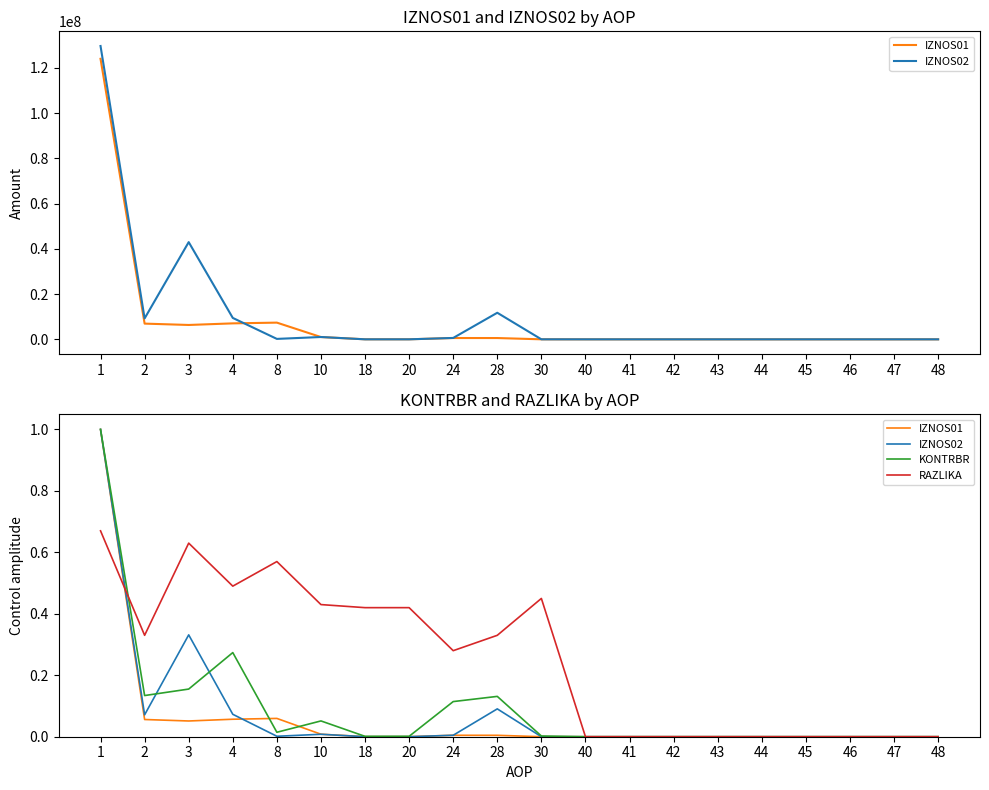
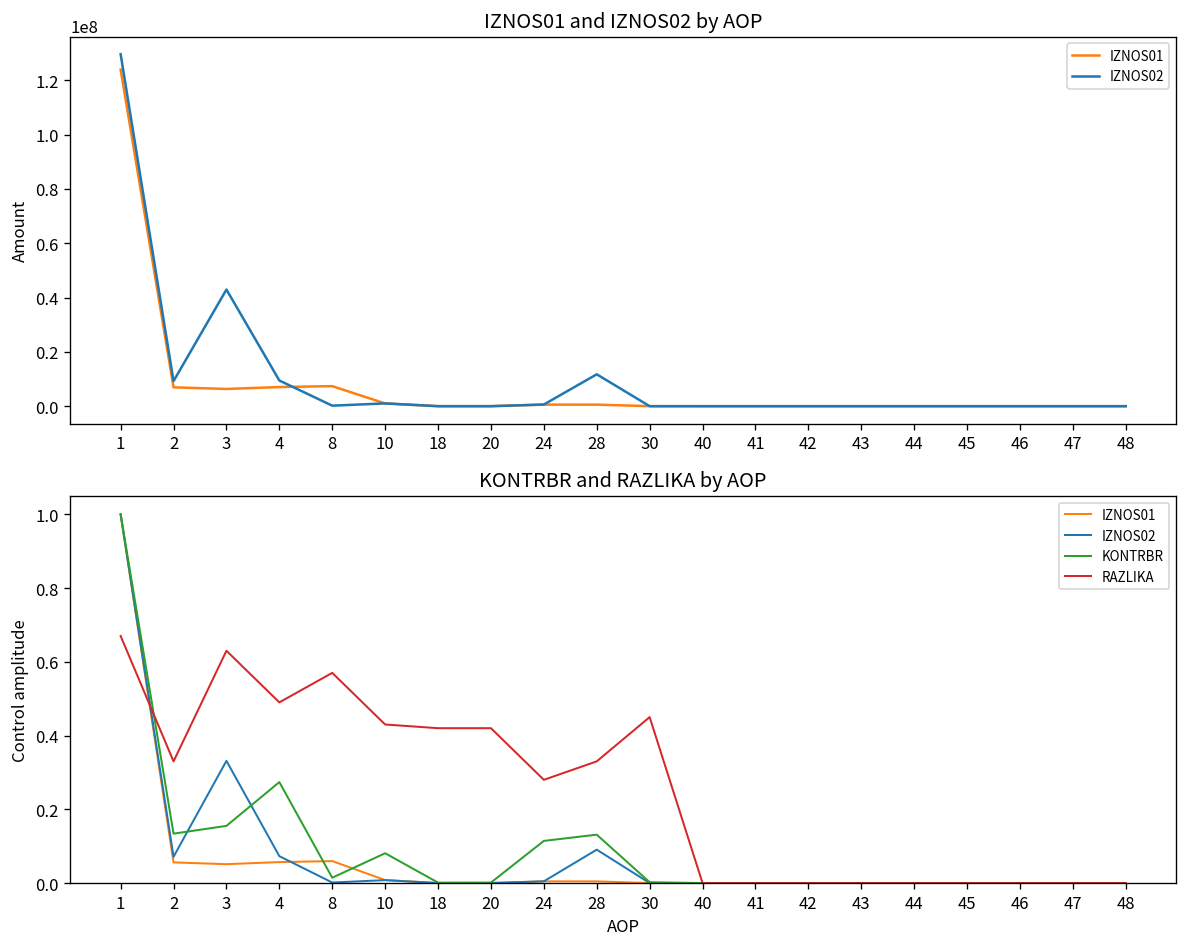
KONTRBR and RAZLIKA by AOP, KONTRBR, 10: 0.05 -> 0.08
